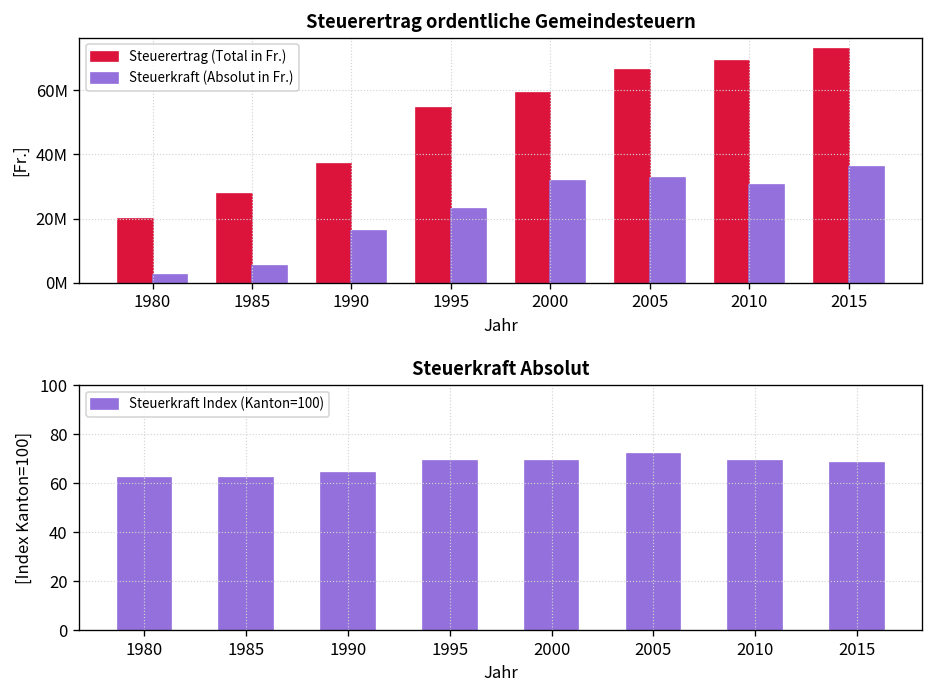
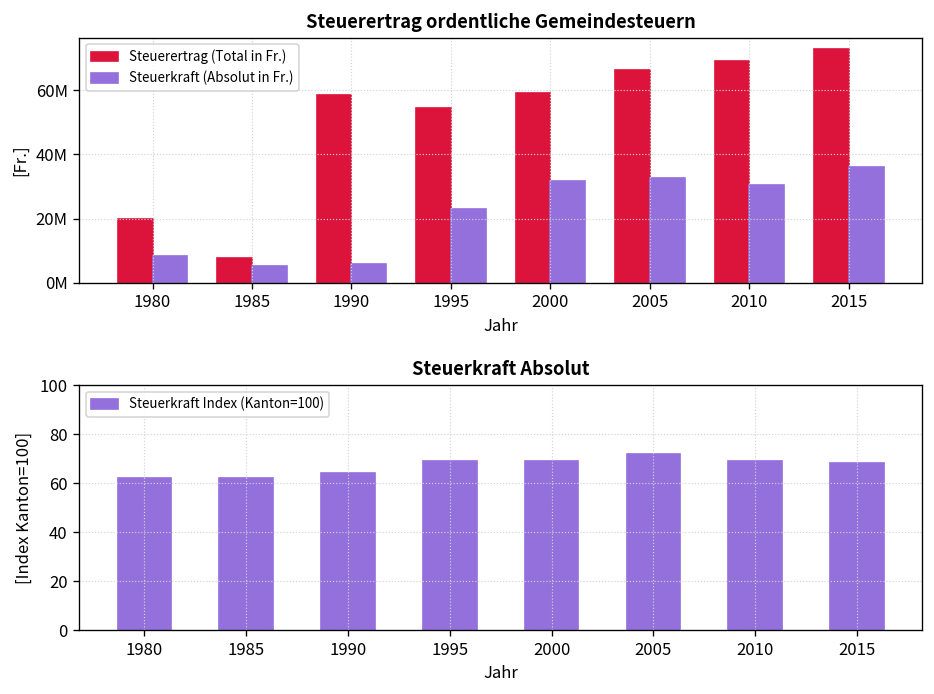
Steuerertrag ordentliche Gemeindesteuern, Steuerkraft (Absolut in Fr.), 1980: 2000000 -> 8000000
Steuerertrag ordentliche Gemeindesteuern, Steuerertrag (Total in Fr.), 1985: 28000000 -> 8000000
Steuerertrag ordentliche Gemeindesteuern, Steuerertrag (Total in Fr.), 1990: 37000000 -> 59000000
Steuerertrag ordentliche Gemeindesteuern, Steuerkraft (Absolut in Fr.), 1990: 16000000 -> 6000000
